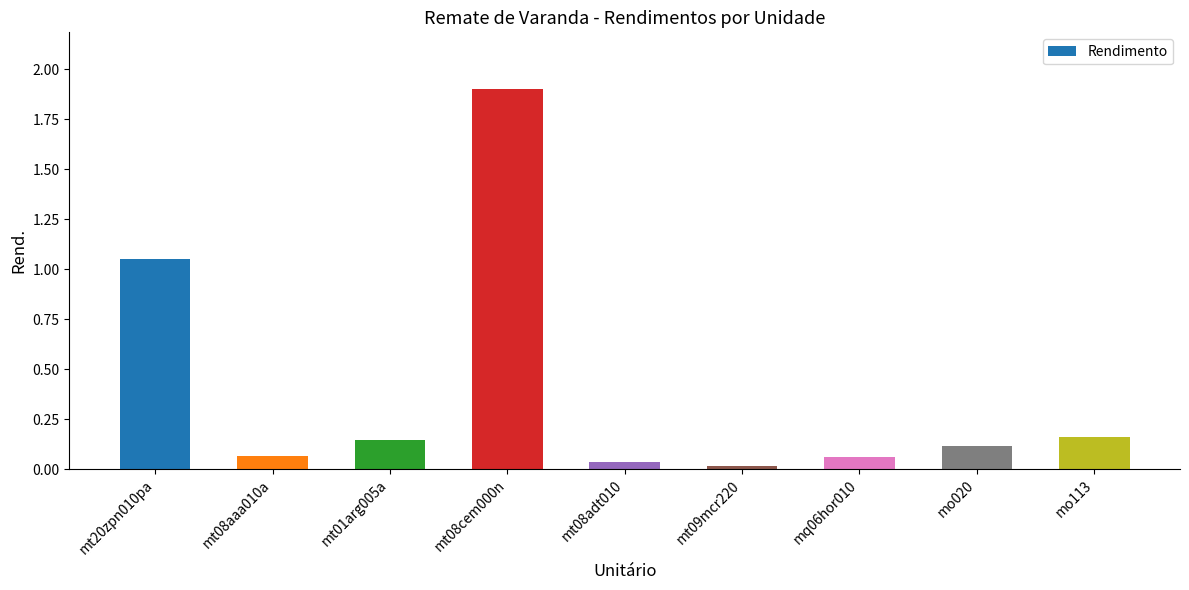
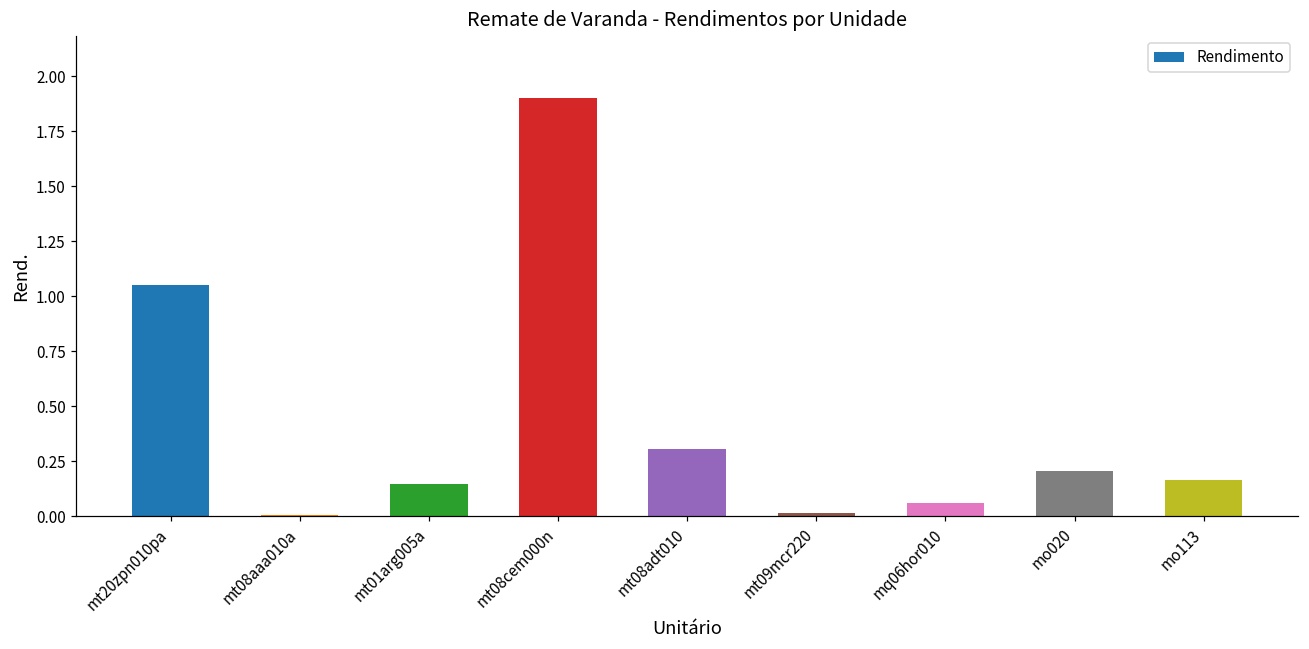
mt08aaa010a: 0.07 -> 0.01
mt08adt010: 0.04 -> 0.31
mo020: 0.12 -> 0.20
